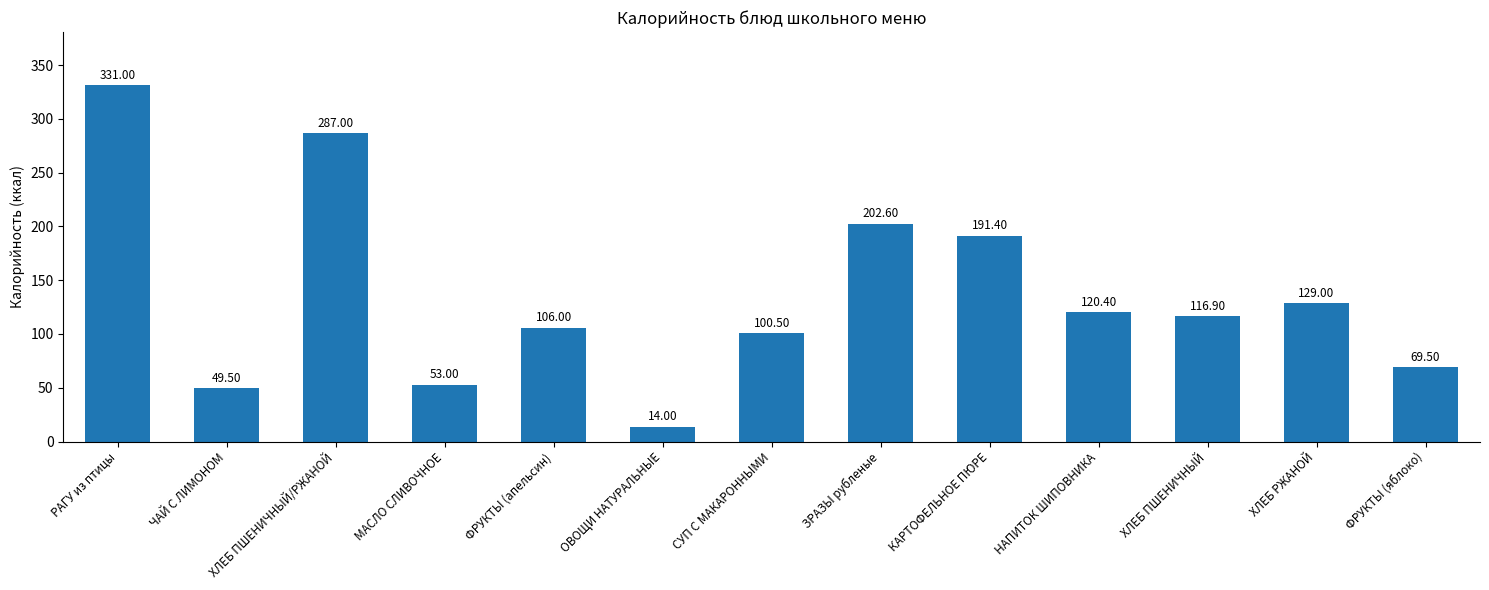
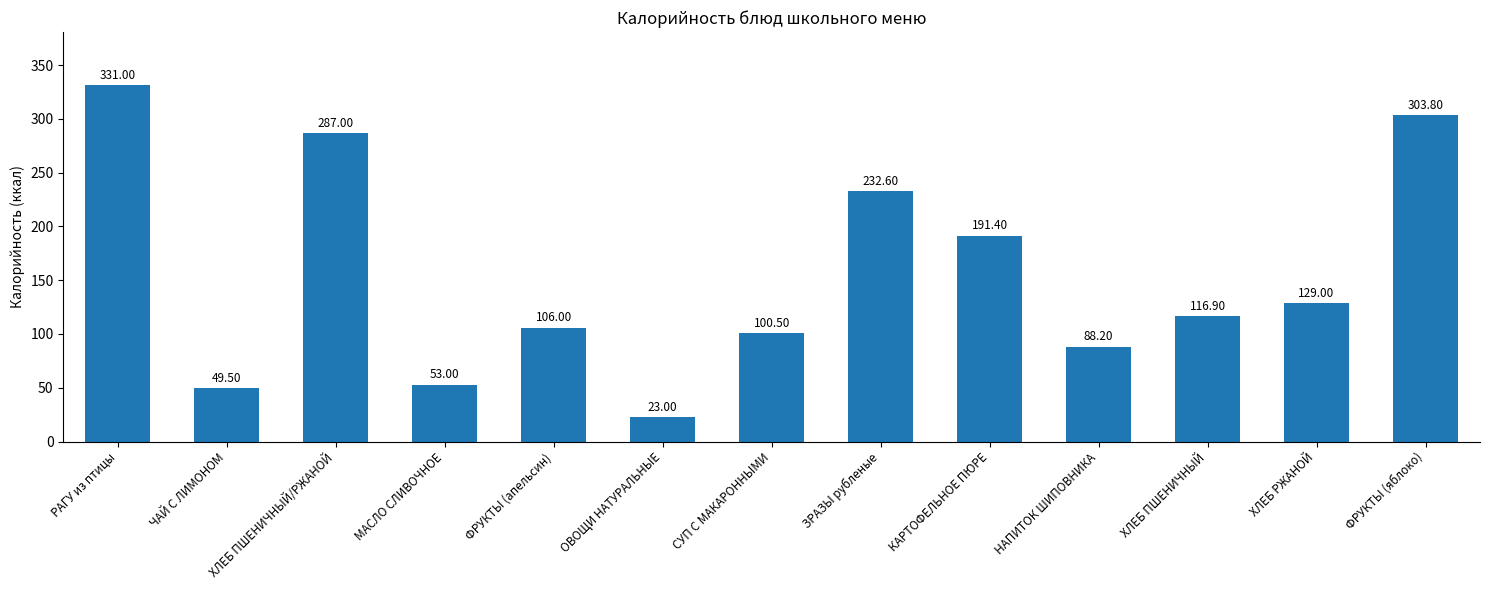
ОВОЩИ НАТУРАЛЬНЫЕ: 14.00 -> 23.00
ЗРАЗЫ рубленые: 202.60 -> 232.60
НАПИТОК ШИПОВНИКА: 120.40 -> 88.20
ФРУКТЫ (яблоко): 69.50 -> 303.80
